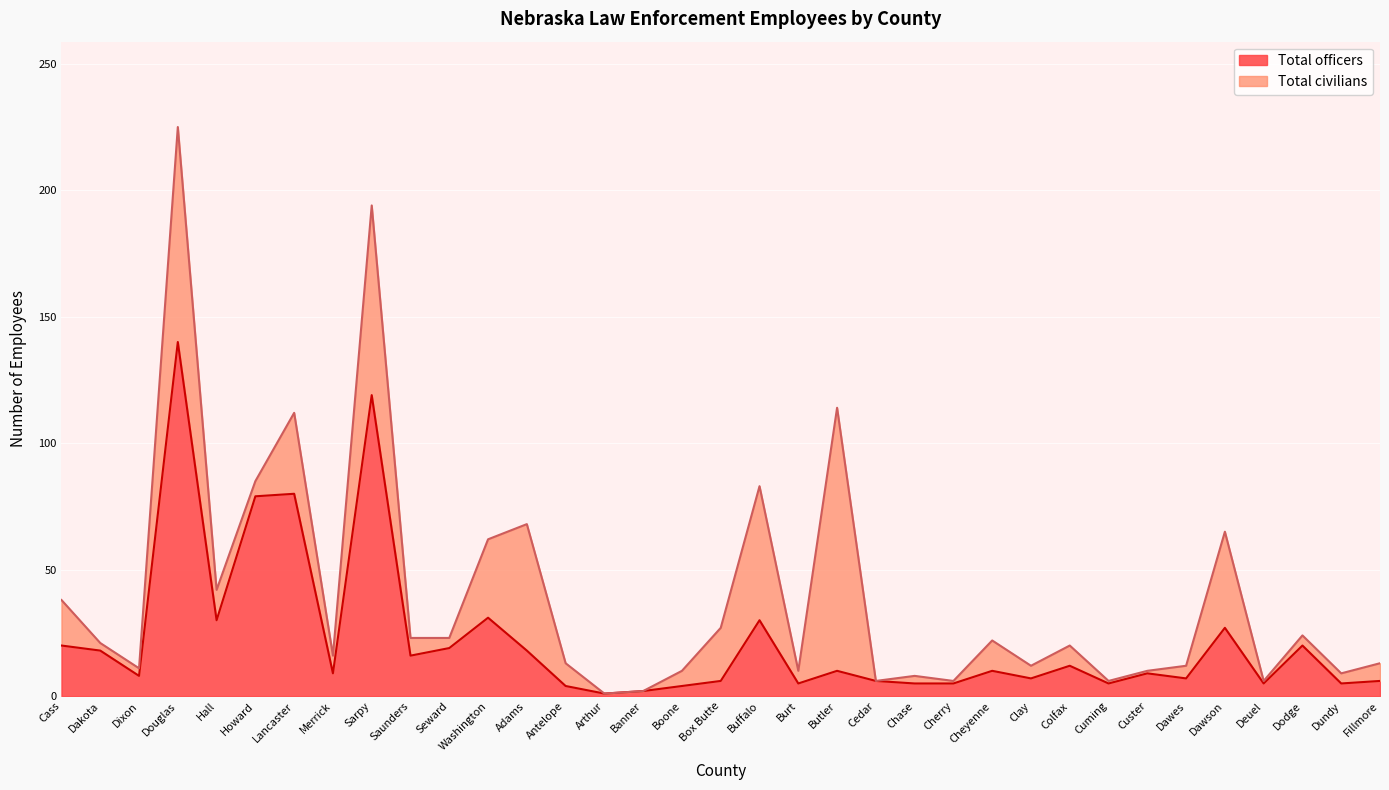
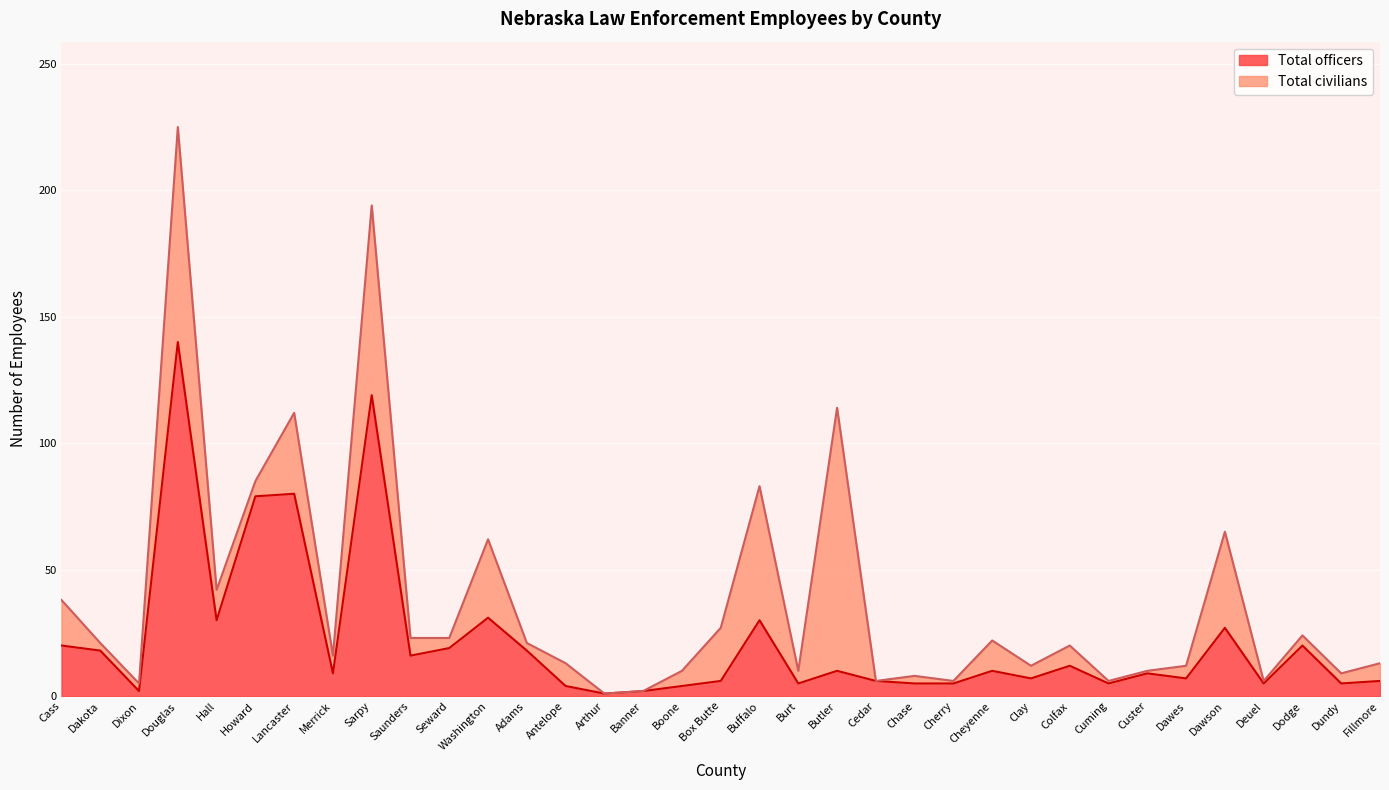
Total officers, Dixon: 8 -> 2
Total civilians, Adams: 50 -> 3
